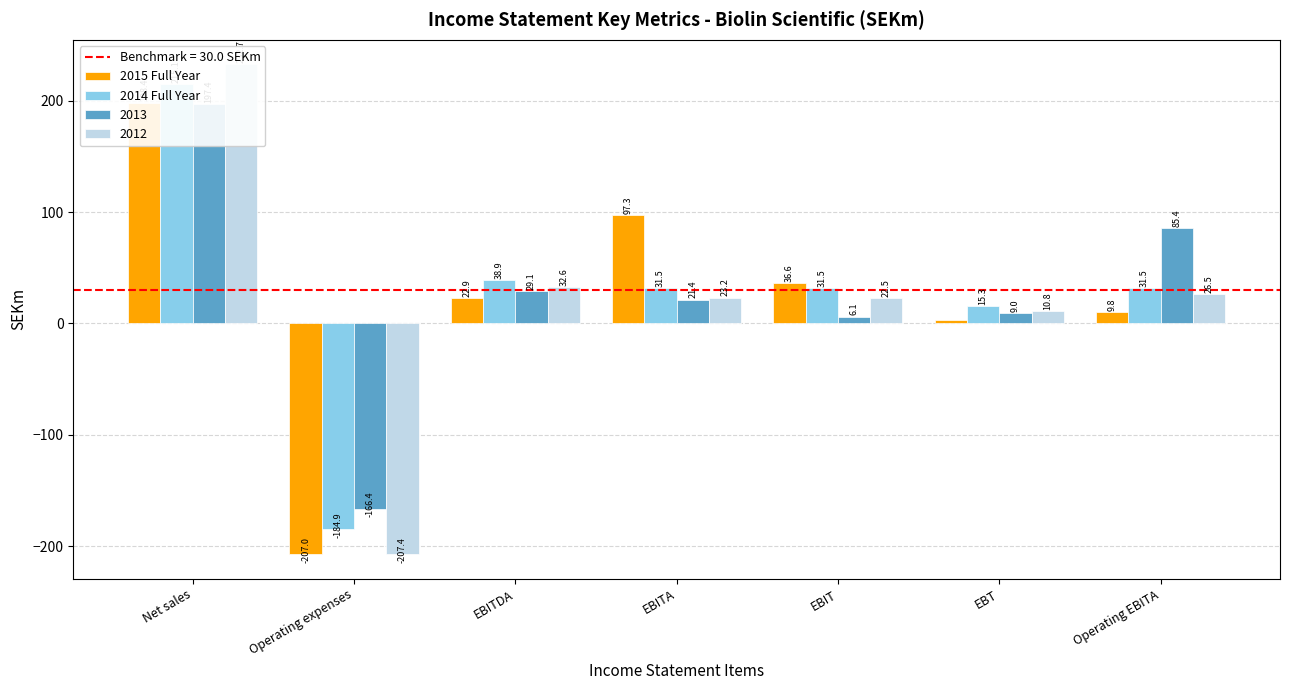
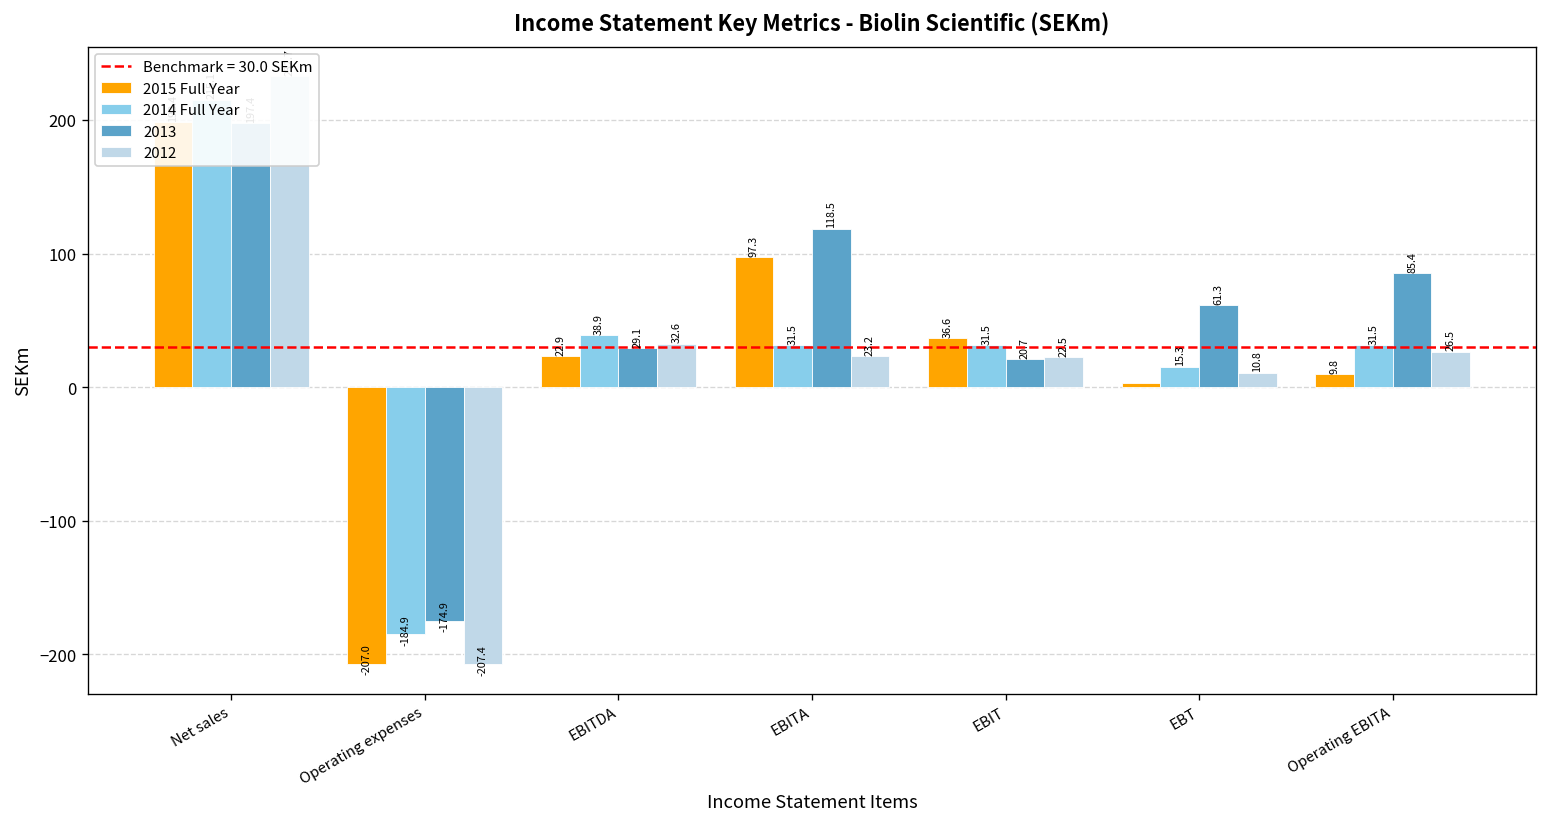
2013, Operating expenses: -166.4 -> -174.9
2013, EBITA: 21.4 -> 118.5
2013, EBIT: 6.1 -> 20.7
2013, EBT: 9.0 -> 61.3
